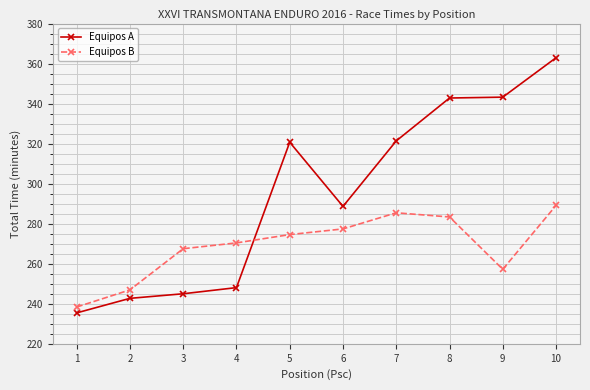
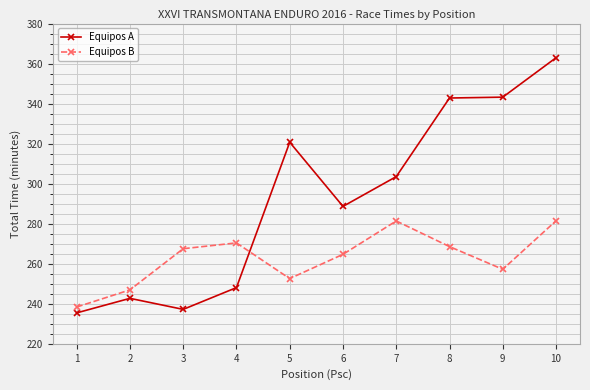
Equipos A, 3: 245 -> 237
Equipos B, 5: 275 -> 253
Equipos B, 6: 277 -> 265
Equipos A, 7: 321 -> 304
Equipos B, 7: 285 -> 281
Equipos B, 8: 283 -> 269
Equipos B, 10: 289 -> 281
